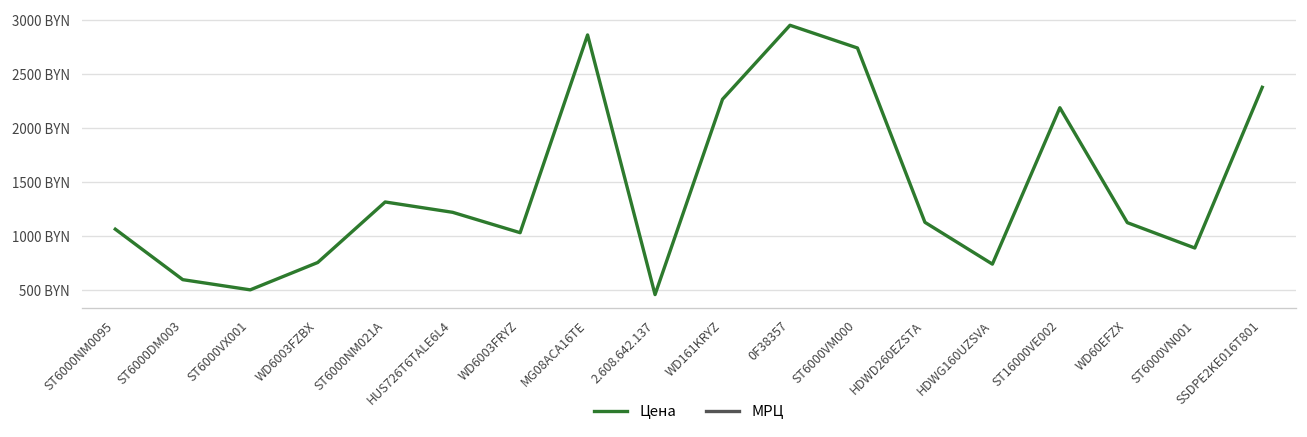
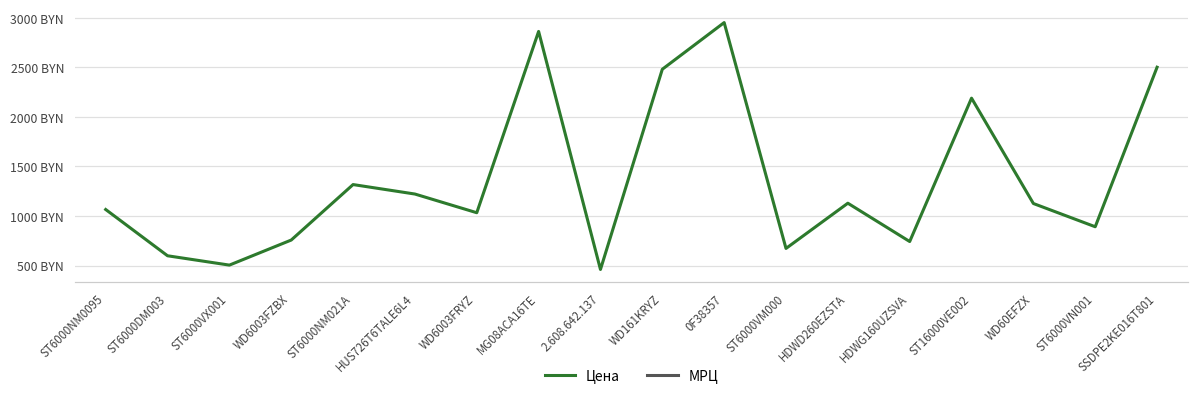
Цена, WD161KRYZ: 2300 BYN -> 2500 BYN
Цена, ST6000VM000: 2700 BYN -> 700 BYN
Цена, SSDPE2KE016T801: 2400 BYN -> 2500 BYN
